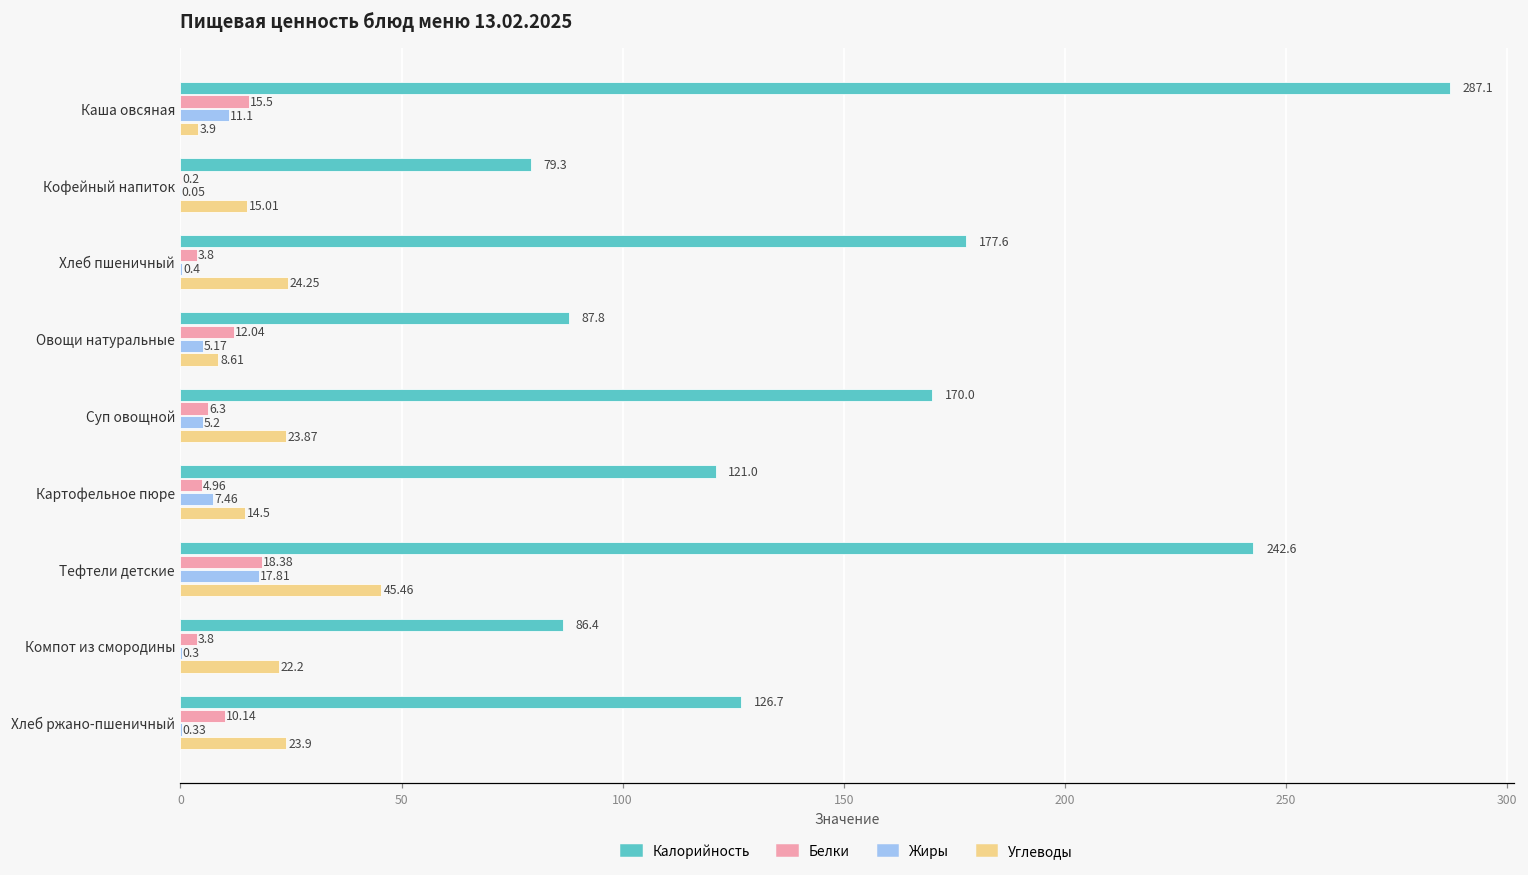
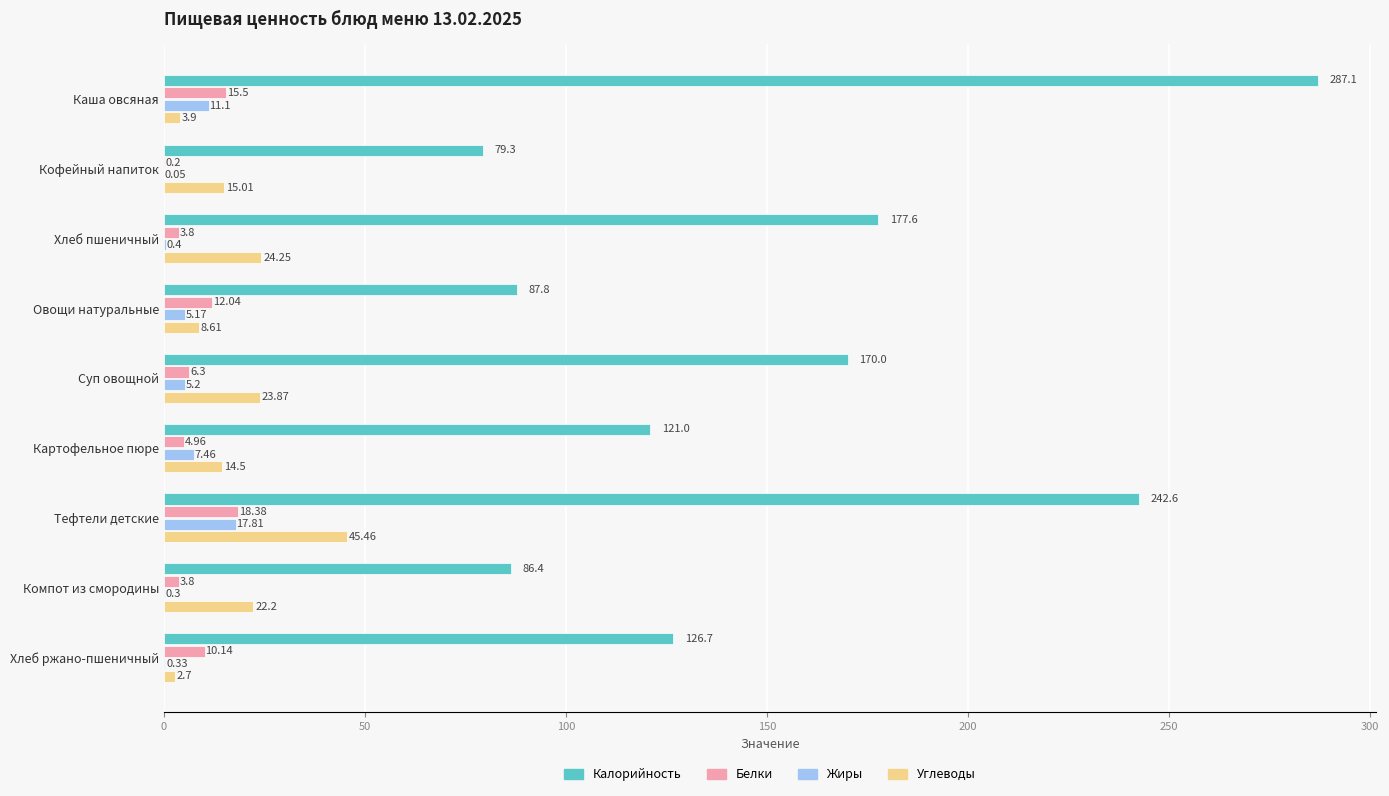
Углеводы, Хлеб ржано-пшеничный: 23.9 -> 2.7
